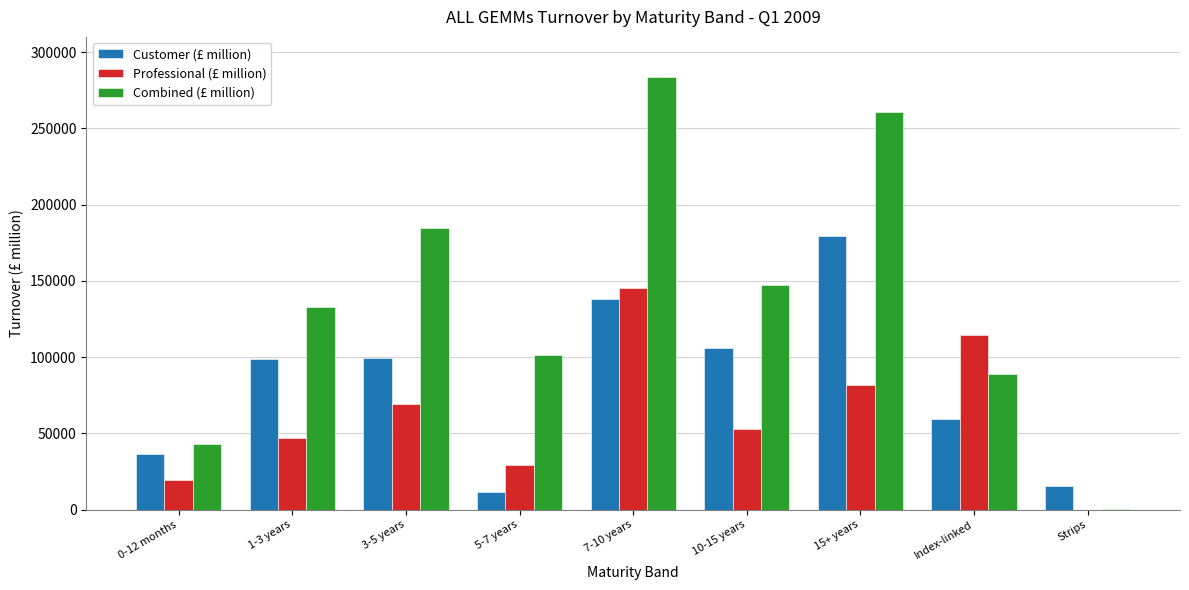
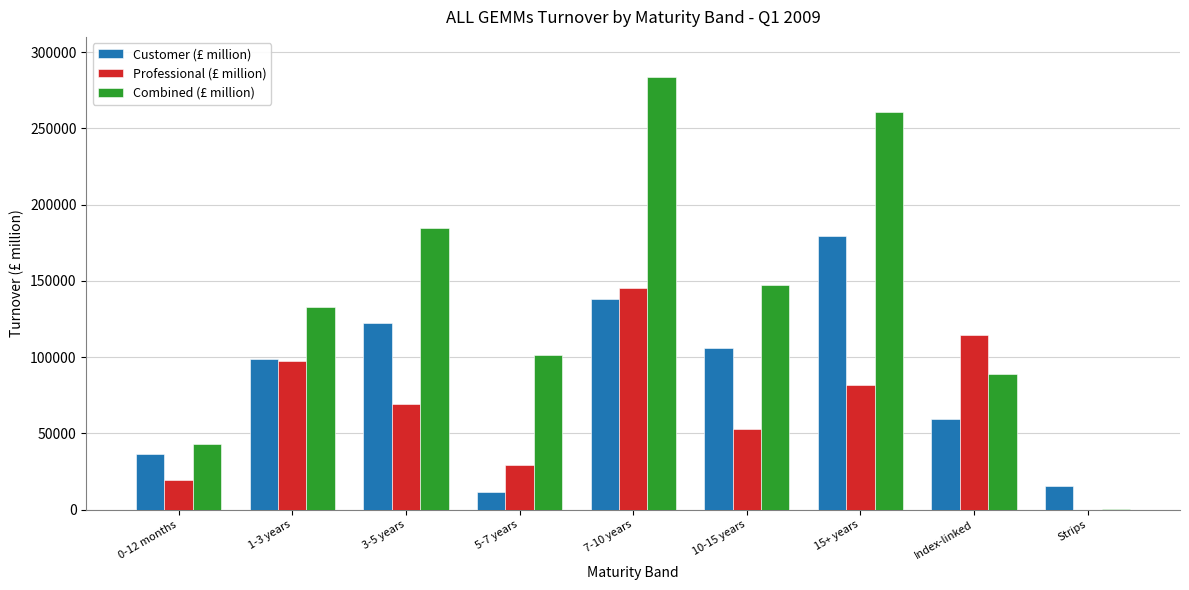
Professional (£ million), 1-3 years: 47000 -> 98000
Customer (£ million), 3-5 years: 100000 -> 123000
